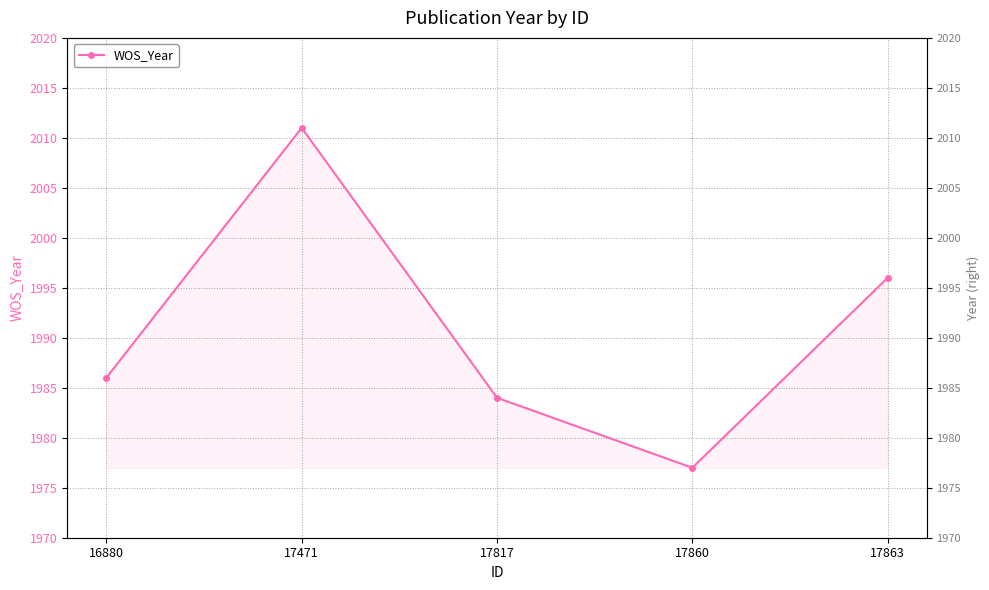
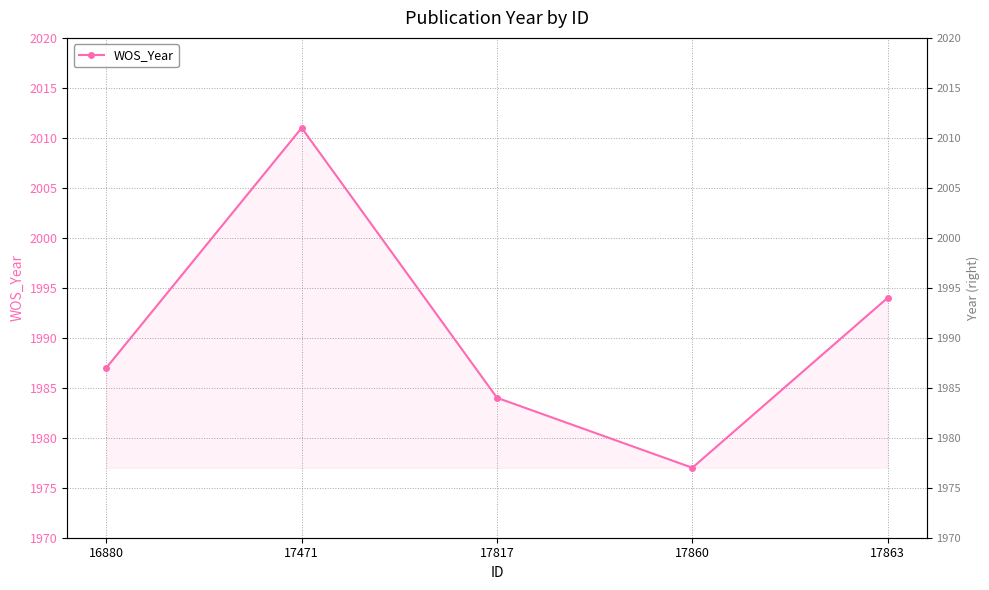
16880: 1986 -> 1987
17863: 1996 -> 1994
